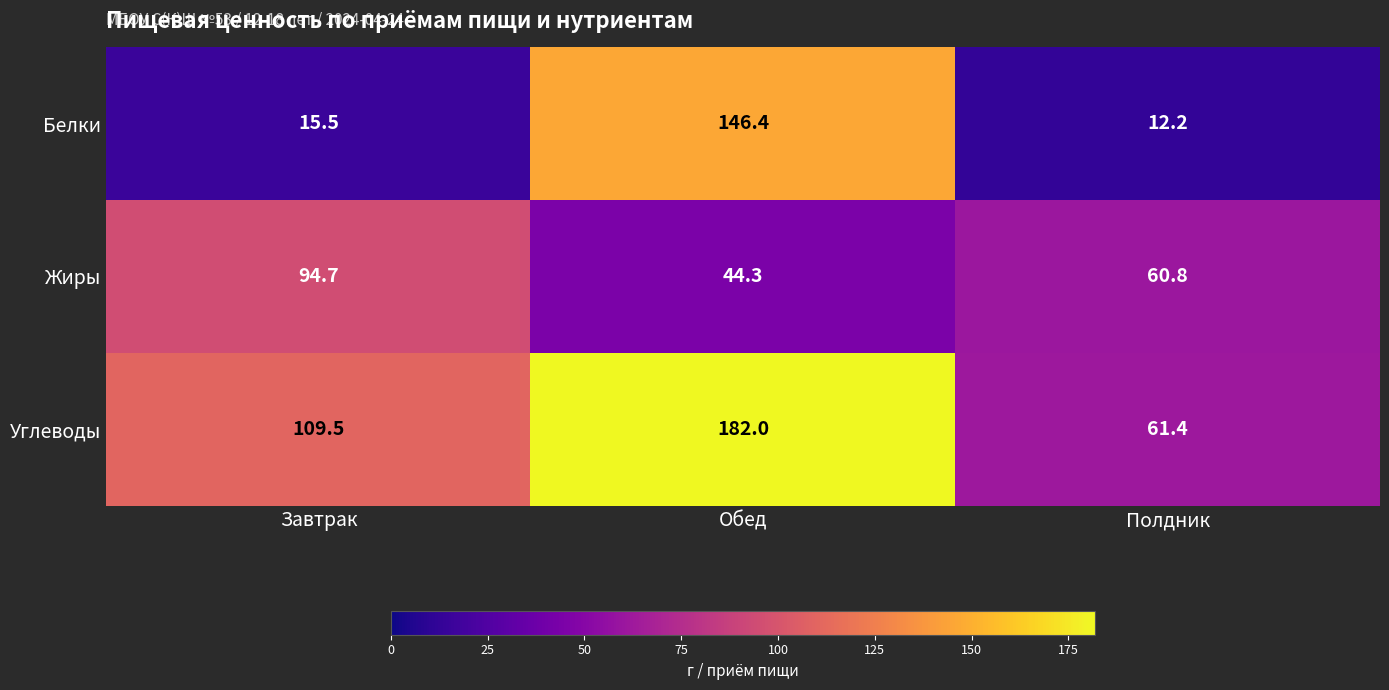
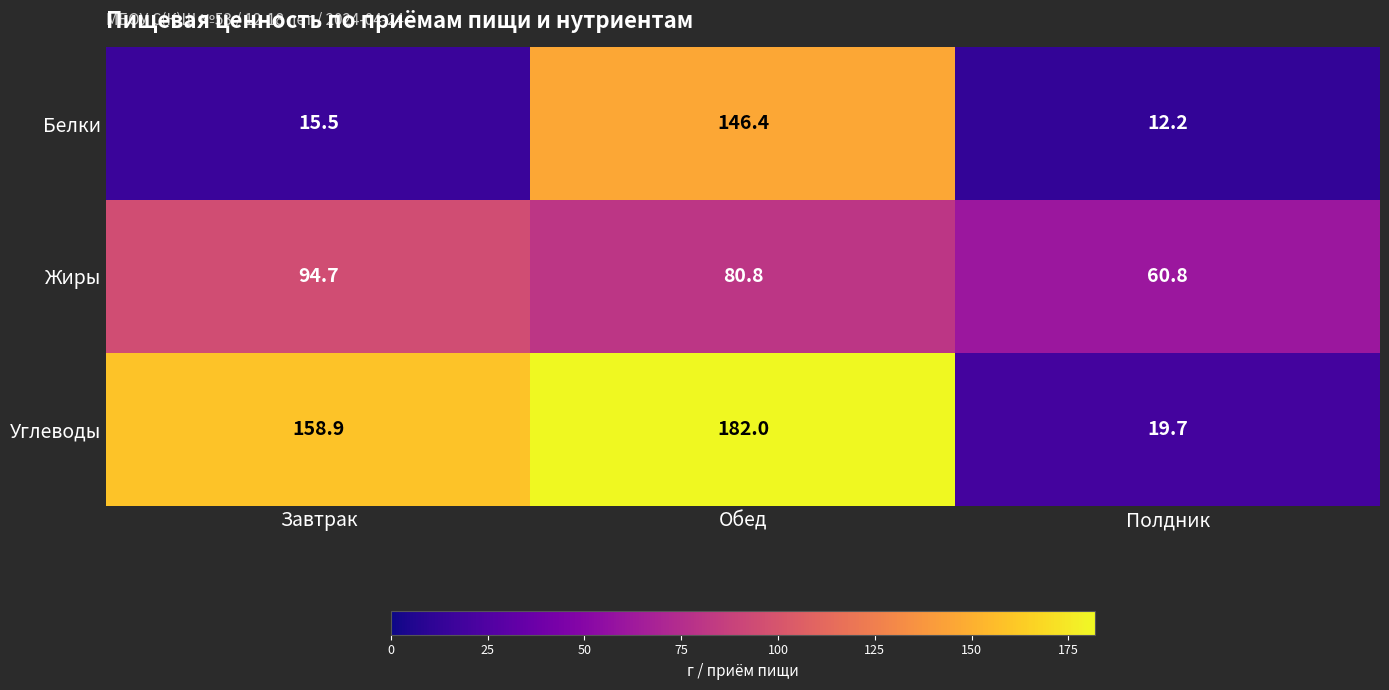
Жиры, Обед: 44.3 -> 80.8
Углеводы, Завтрак: 109.5 -> 158.9
Углеводы, Полдник: 61.4 -> 19.7
